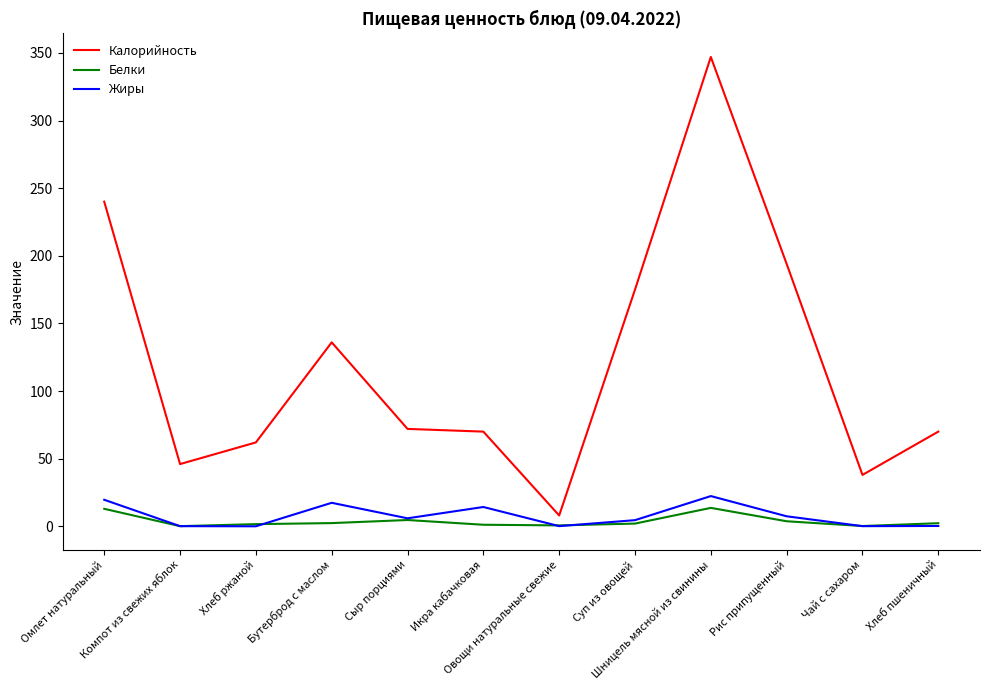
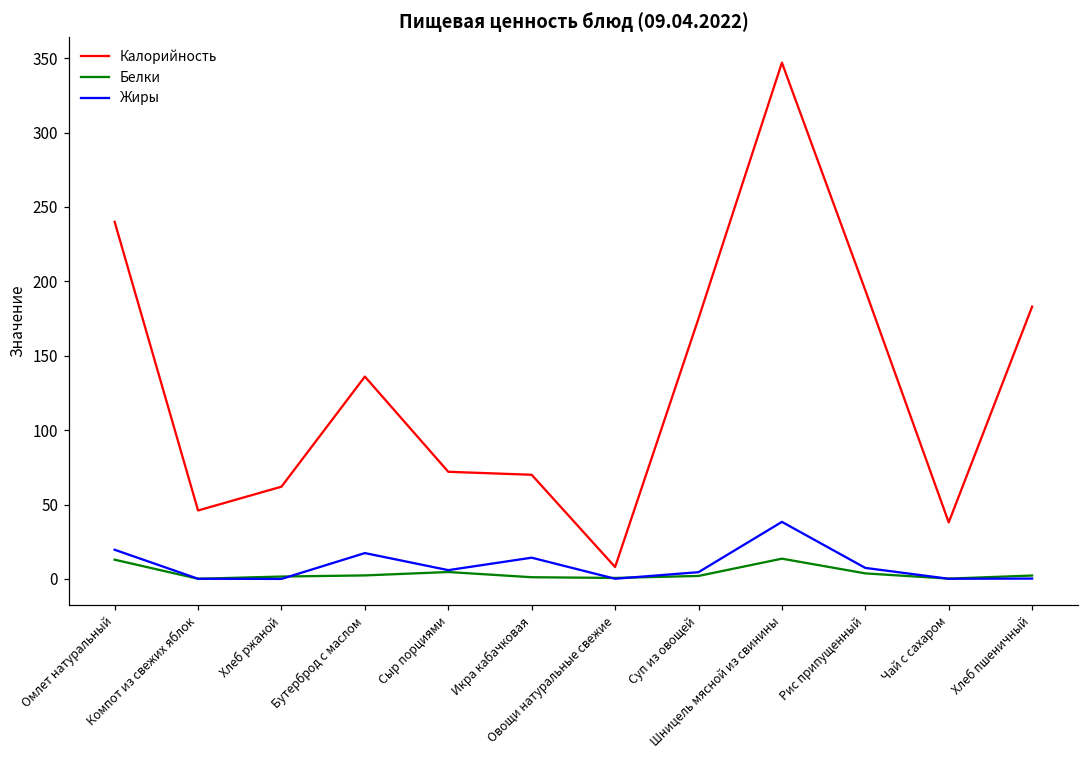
Жиры, Шницель мясной из свинины: 22 -> 38
Калорийность, Хлеб пшеничный: 70 -> 183
